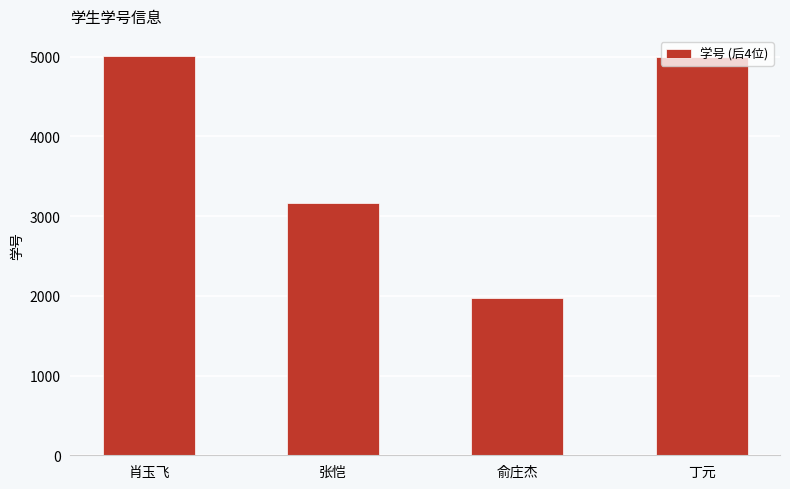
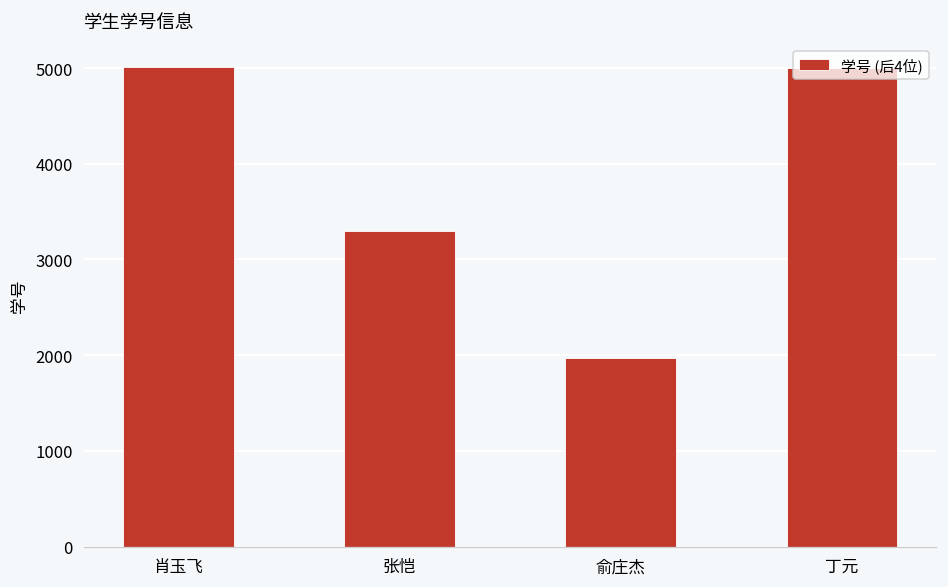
张恺: 3200 -> 3300
